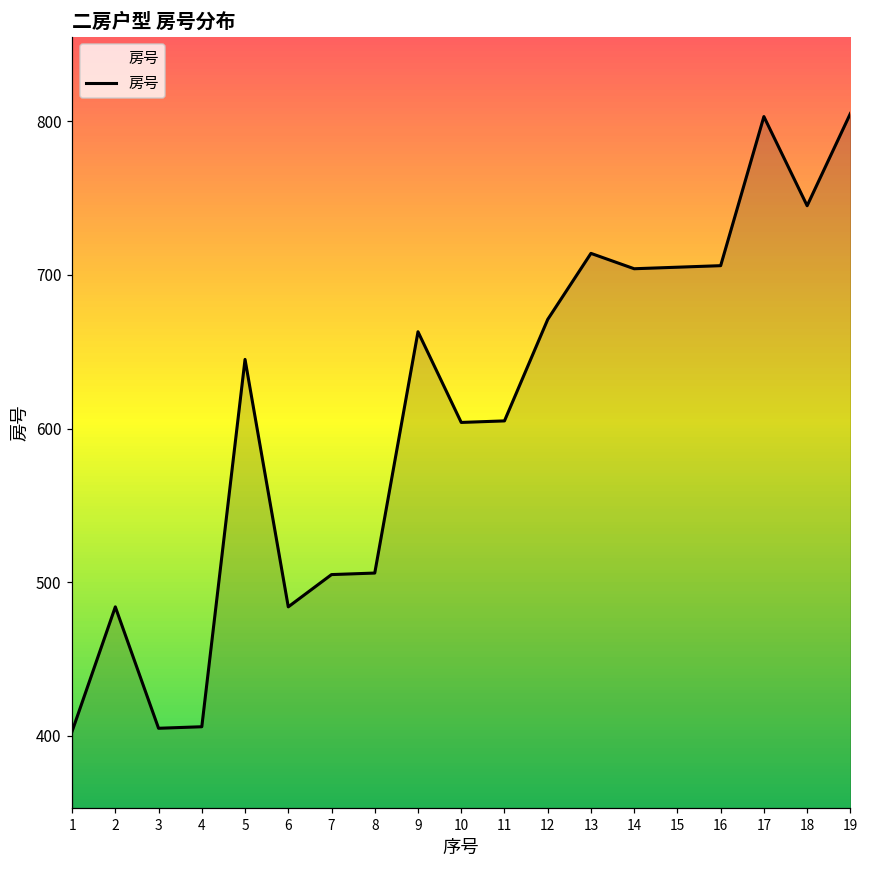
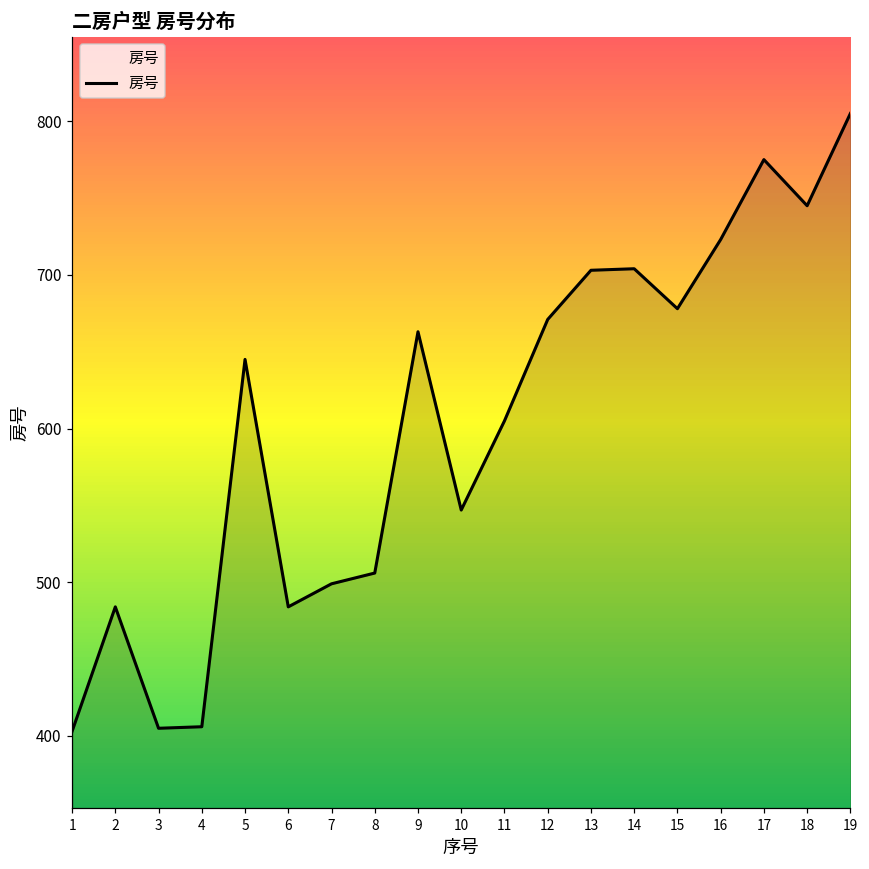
7: 505 -> 499
10: 604 -> 547
13: 714 -> 703
15: 705 -> 678
16: 706 -> 723
17: 803 -> 775
